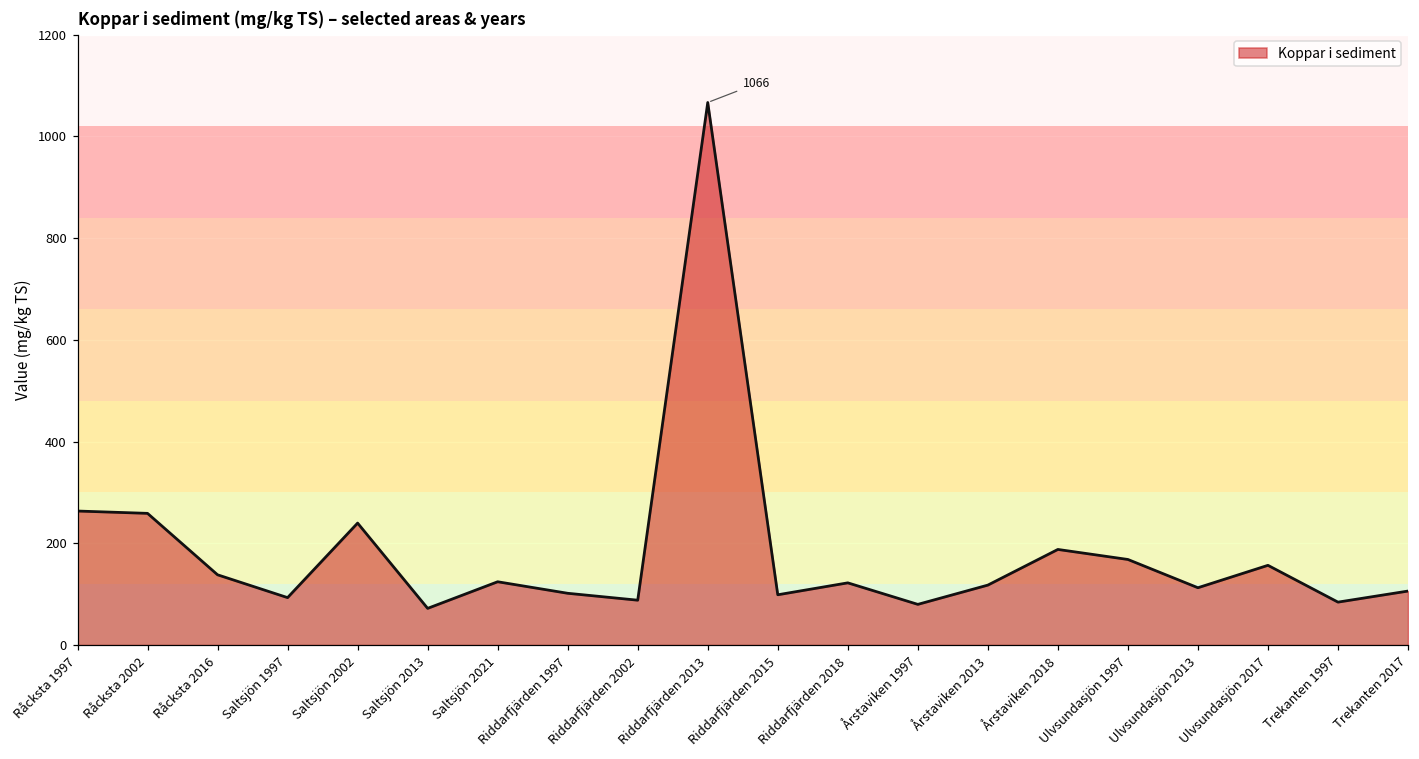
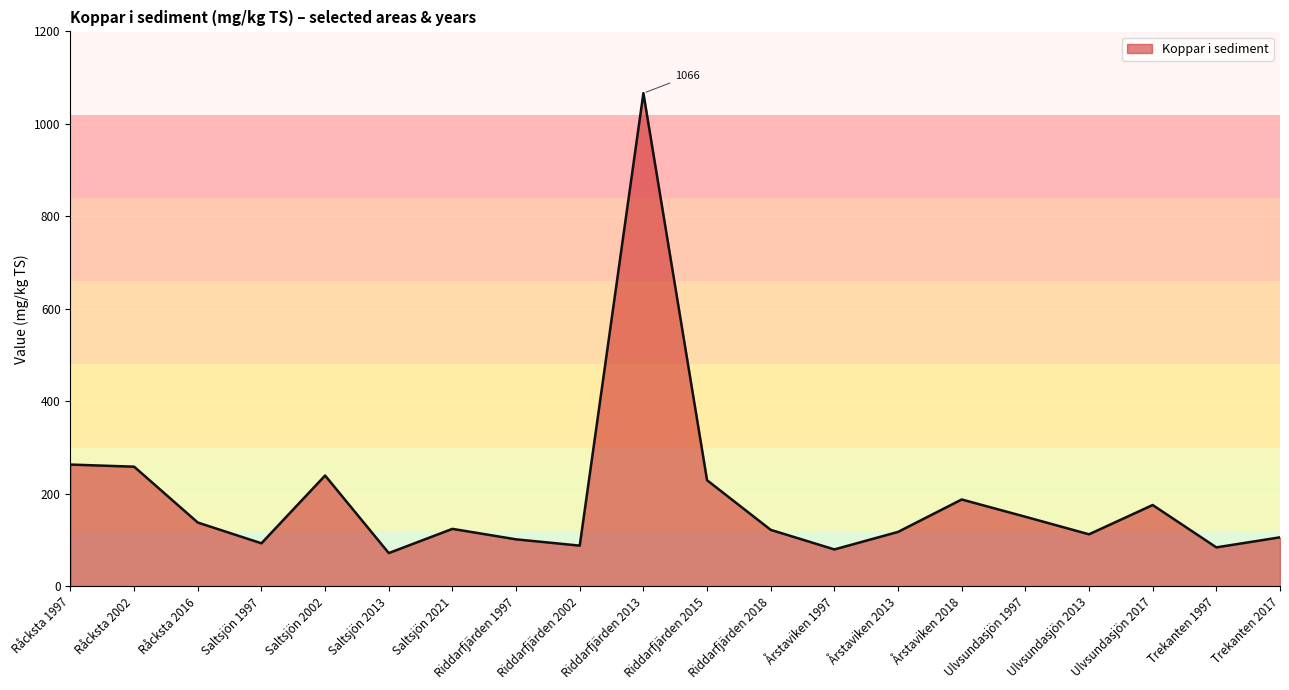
Riddarfjärden 2015: 100 -> 230
Ulvsundasjön 1997: 170 -> 150
Ulvsundasjön 2017: 160 -> 180
